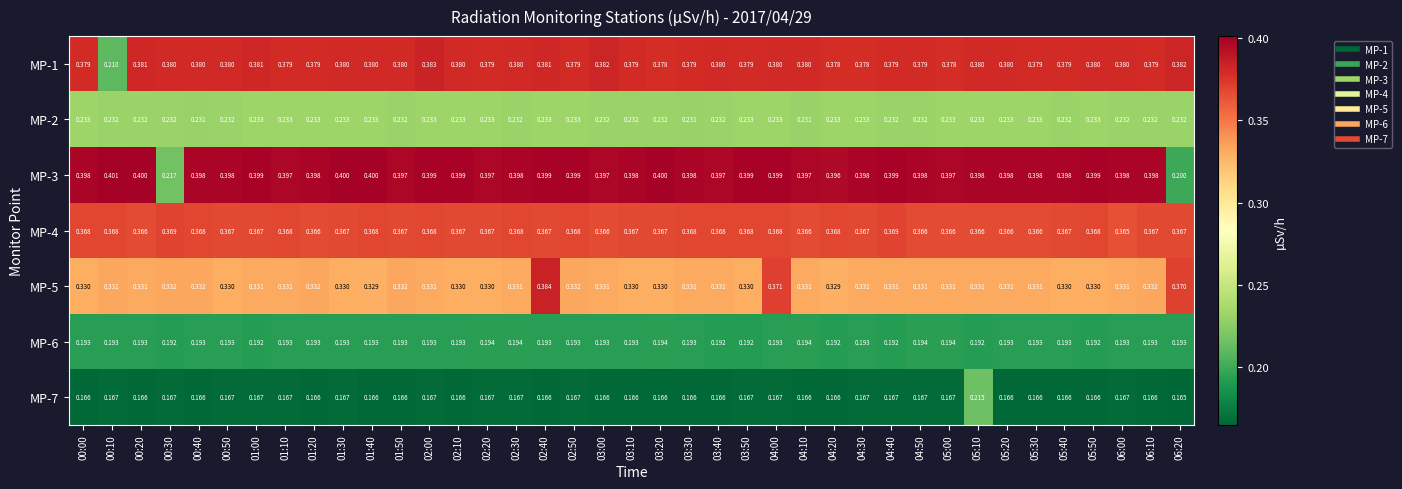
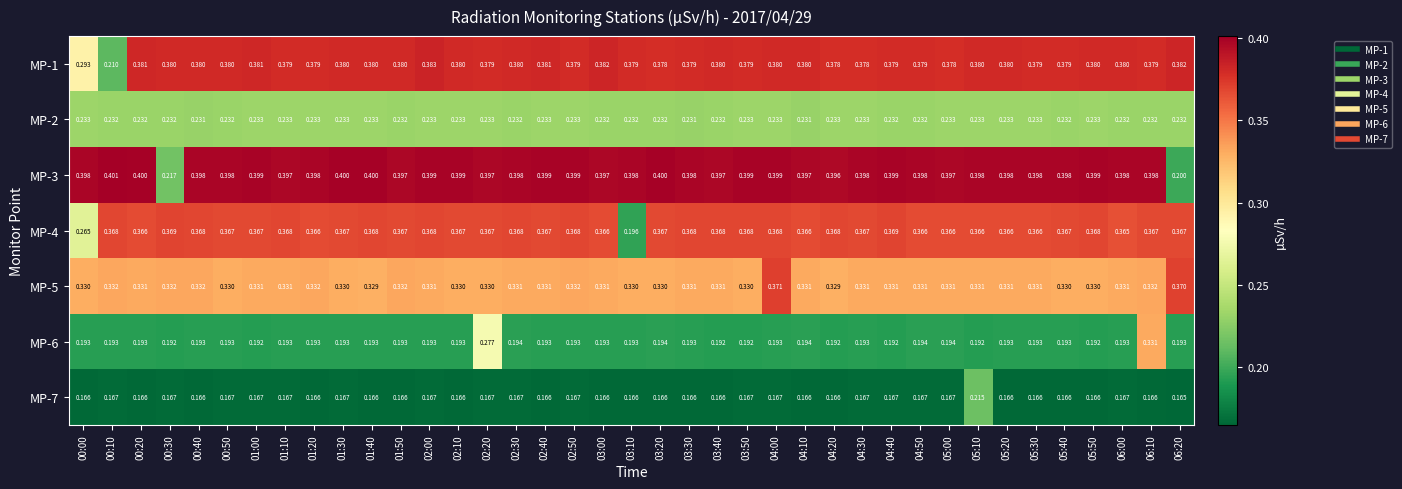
MP-1, 00:00: 0.379 -> 0.293
MP-4, 00:00: 0.368 -> 0.265
MP-4, 03:10: 0.367 -> 0.196
MP-5, 02:40: 0.384 -> 0.331
MP-6, 02:20: 0.194 -> 0.277
MP-6, 06:10: 0.193 -> 0.331
